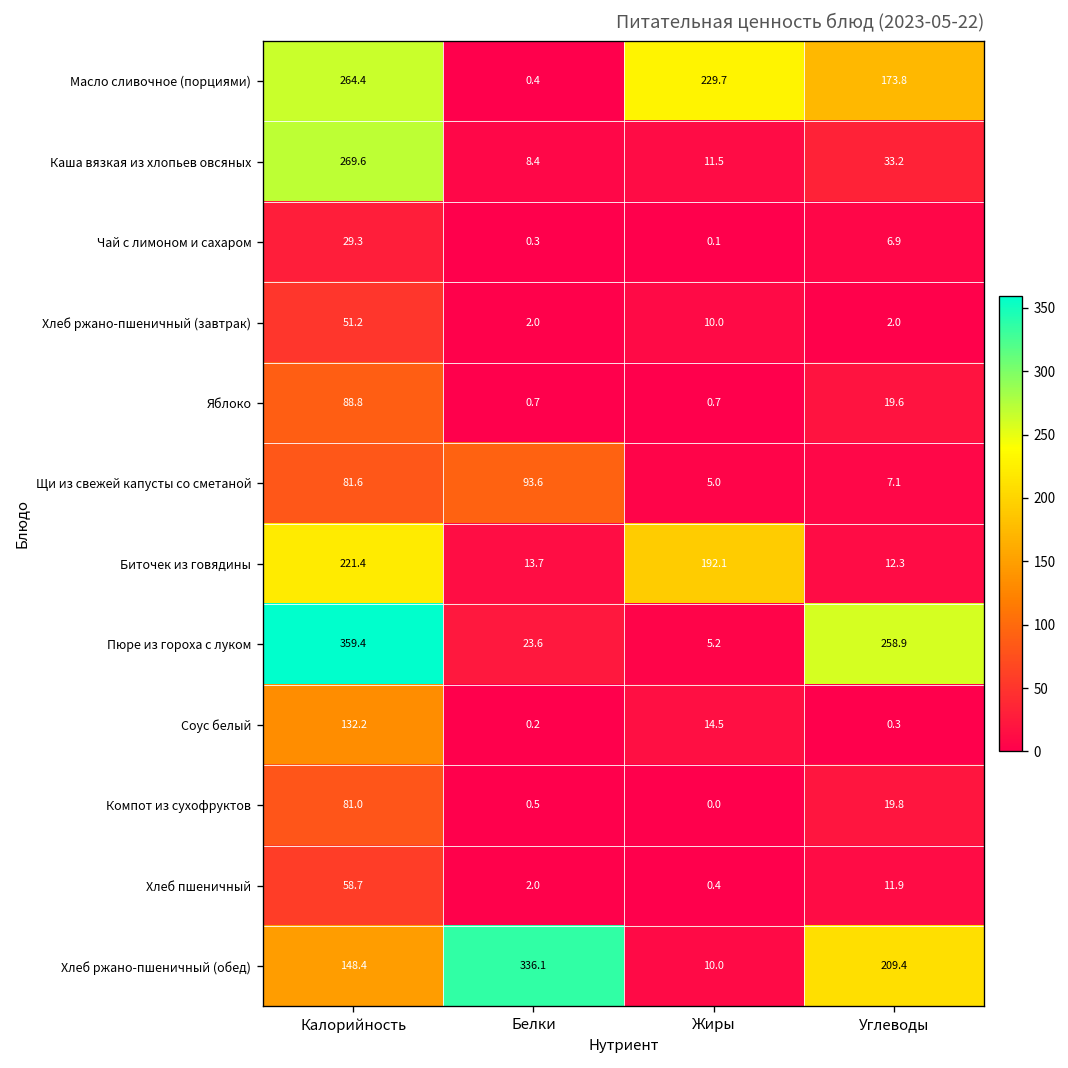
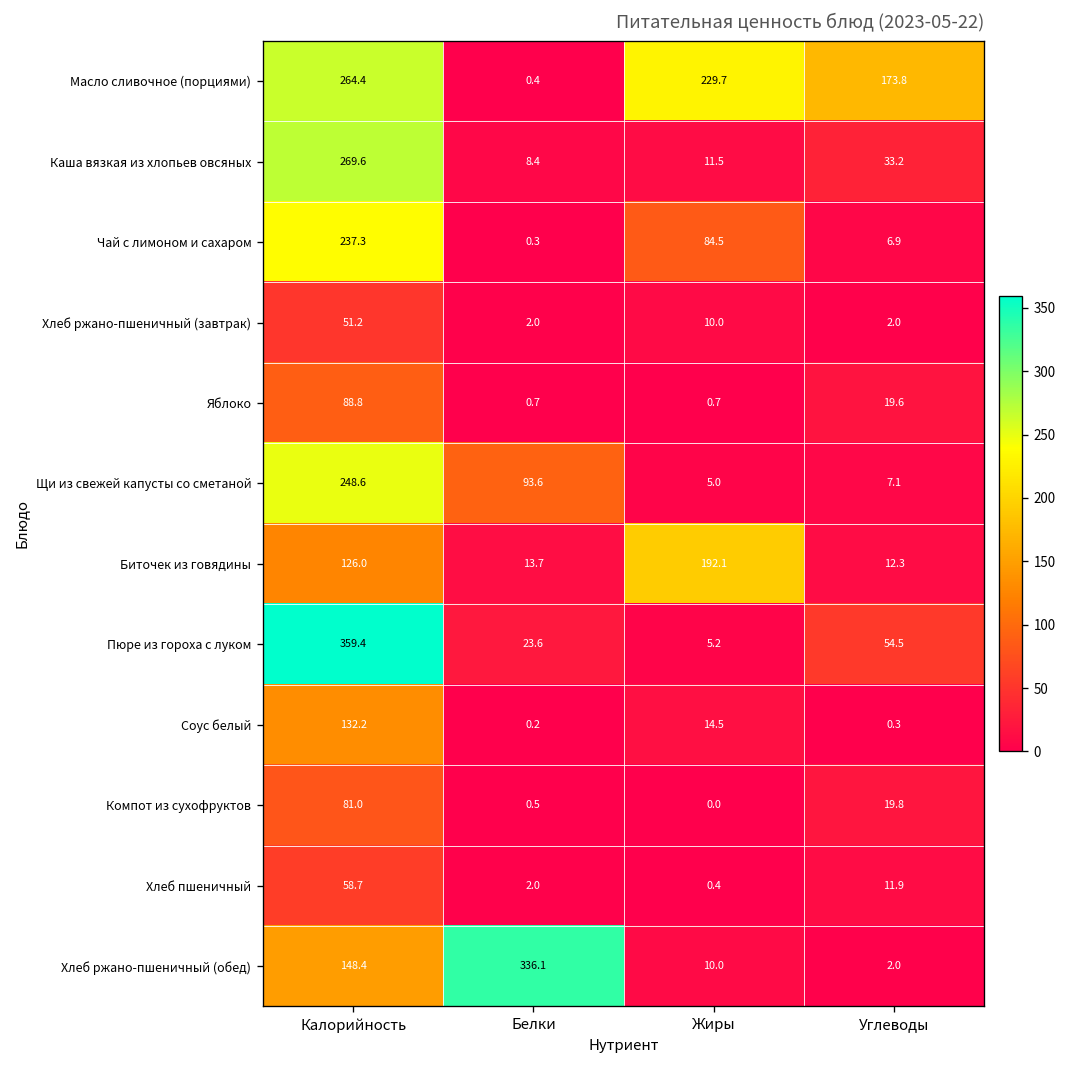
Чай с лимоном и сахаром, Калорийность: 29.3 -> 237.3
Чай с лимоном и сахаром, Жиры: 0.1 -> 84.5
Щи из свежей капусты со сметаной, Калорийность: 81.6 -> 248.6
Биточек из говядины, Калорийность: 221.4 -> 126.0
Пюре из гороха с луком, Углеводы: 258.9 -> 54.5
Хлеб ржано-пшеничный (обед), Углеводы: 209.4 -> 2.0
